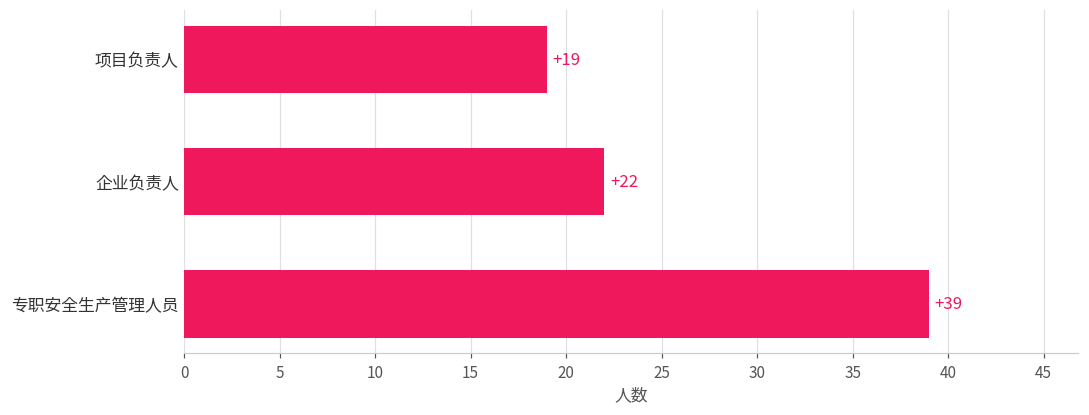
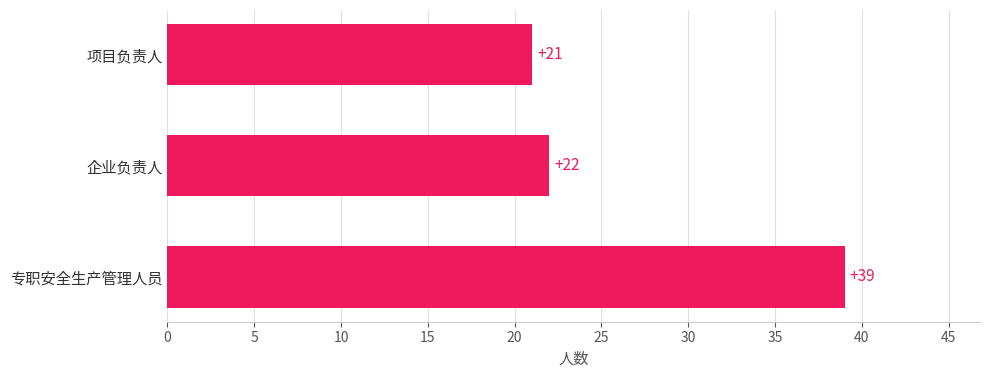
项目负责人: +19 -> +21
